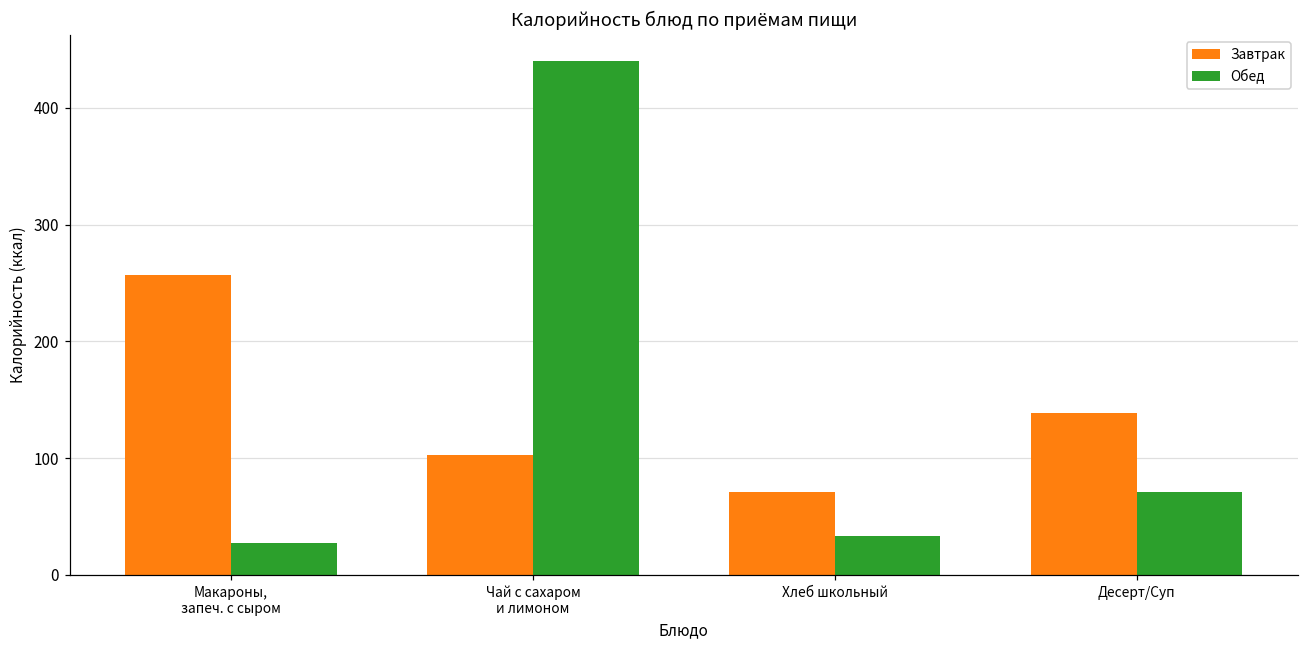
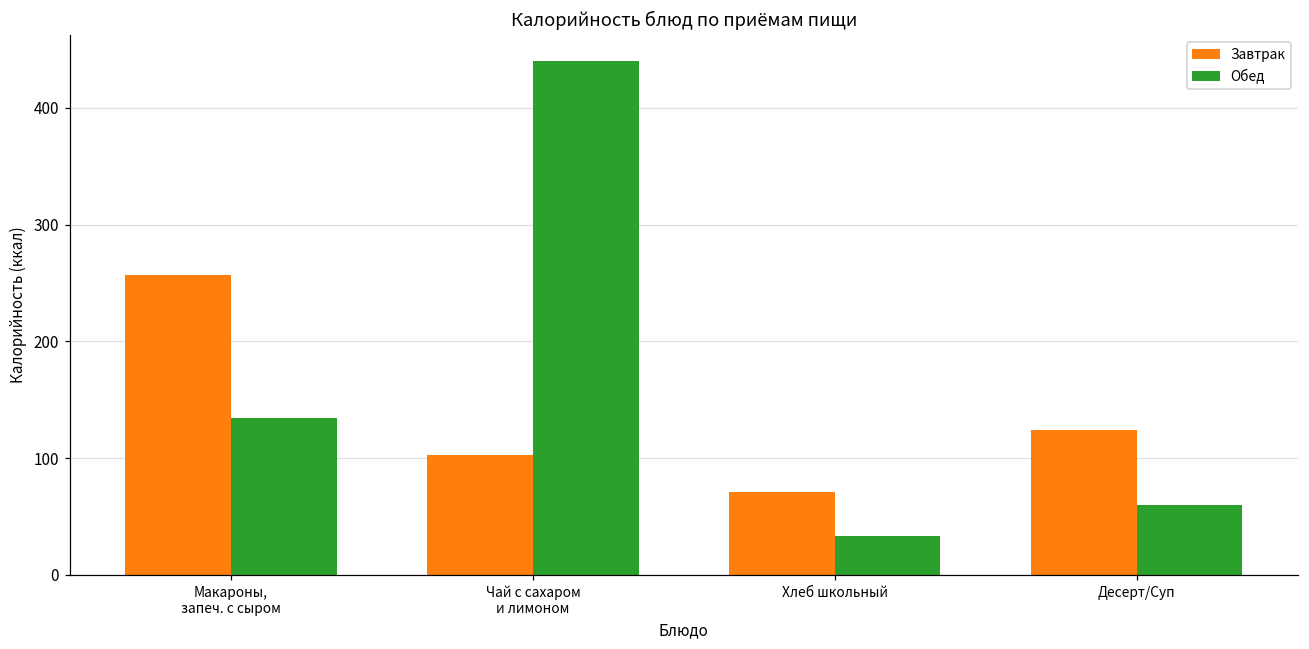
Обед, Макароны, запеч. с сыром: 27 -> 134
Завтрак, Десерт/Суп: 139 -> 124
Обед, Десерт/Суп: 71 -> 60
